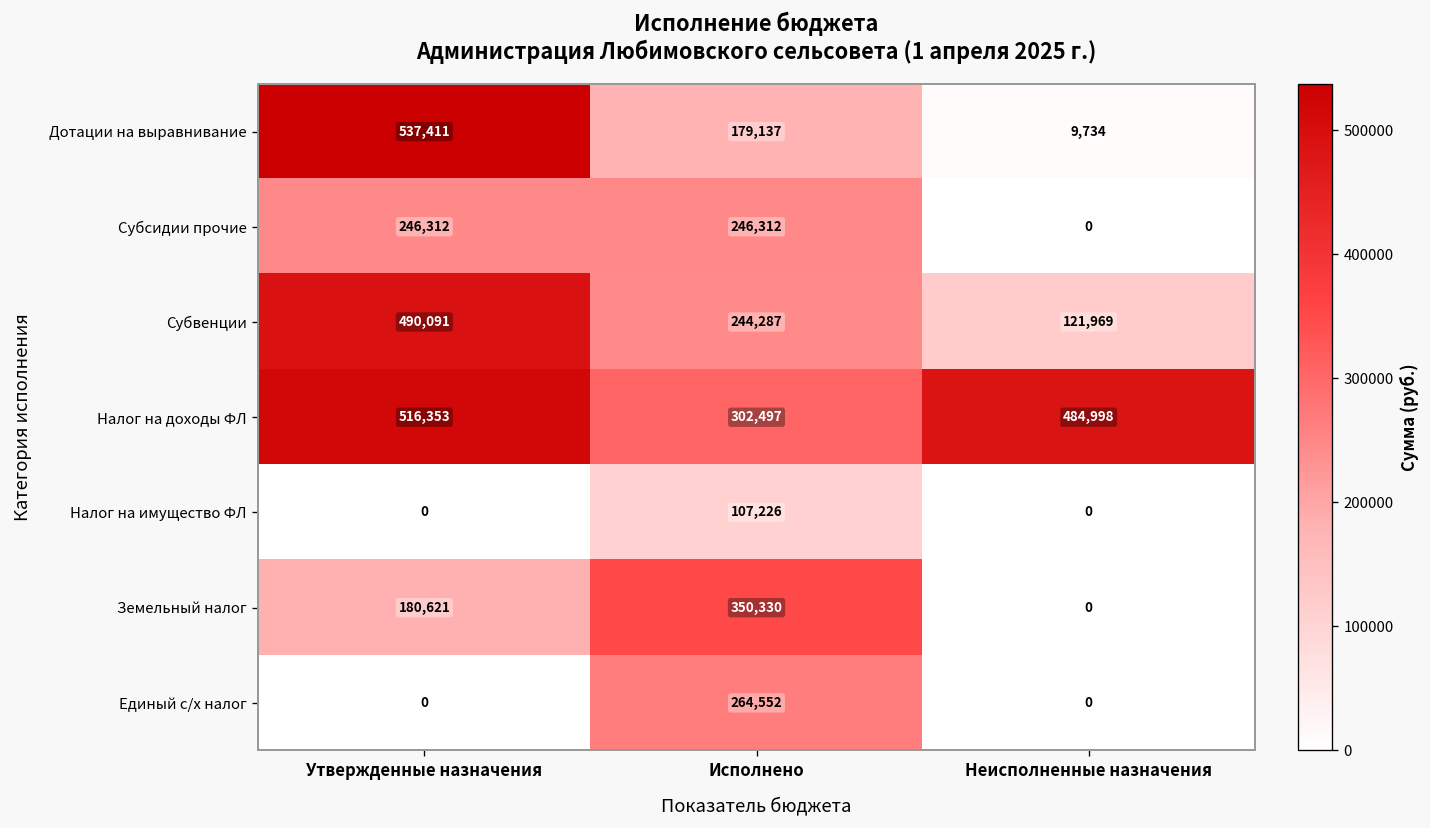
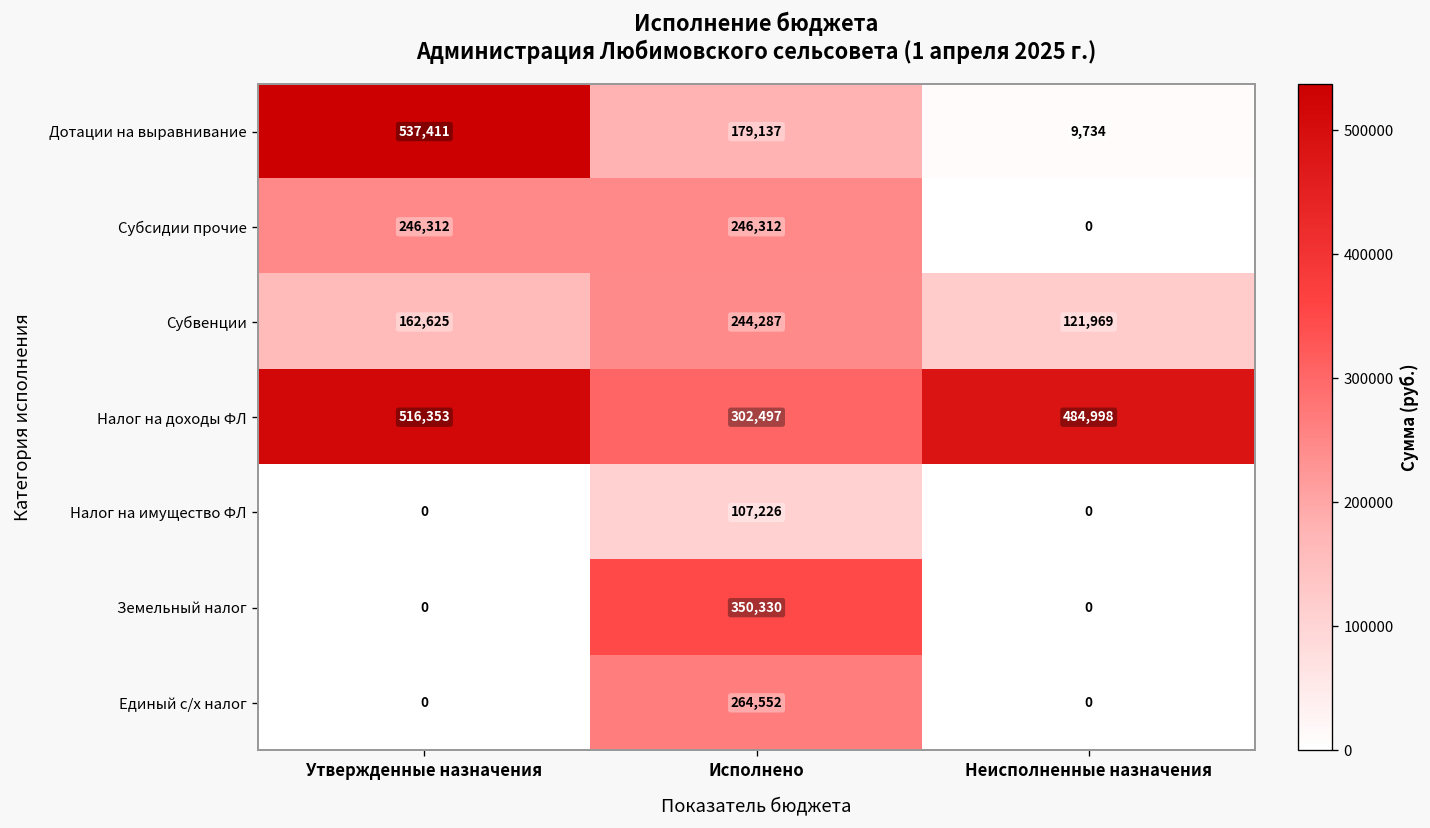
Субвенции, Утвержденные назначения: 490,091 -> 162,625
Земельный налог, Утвержденные назначения: 180,621 -> 0
